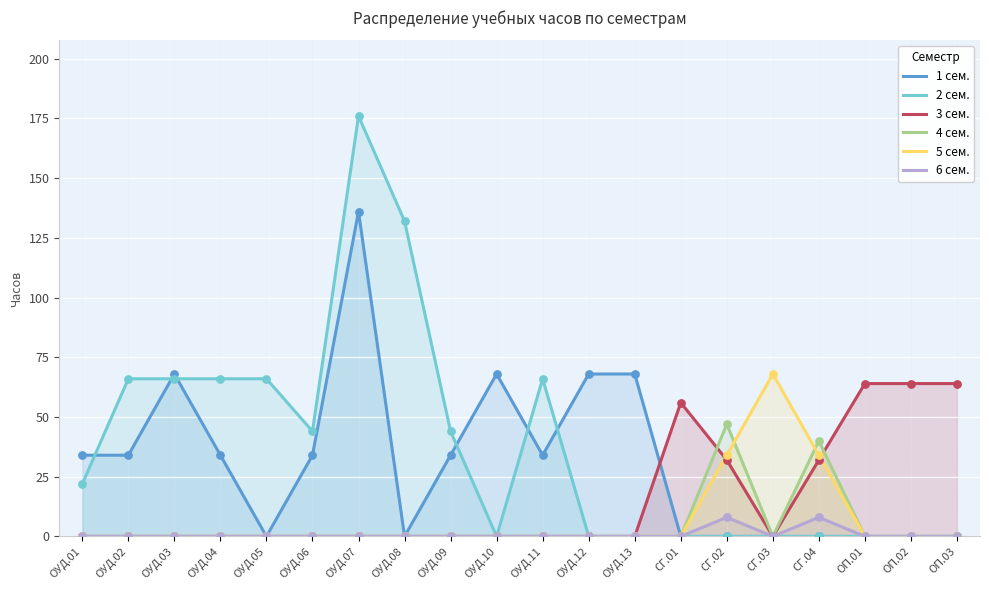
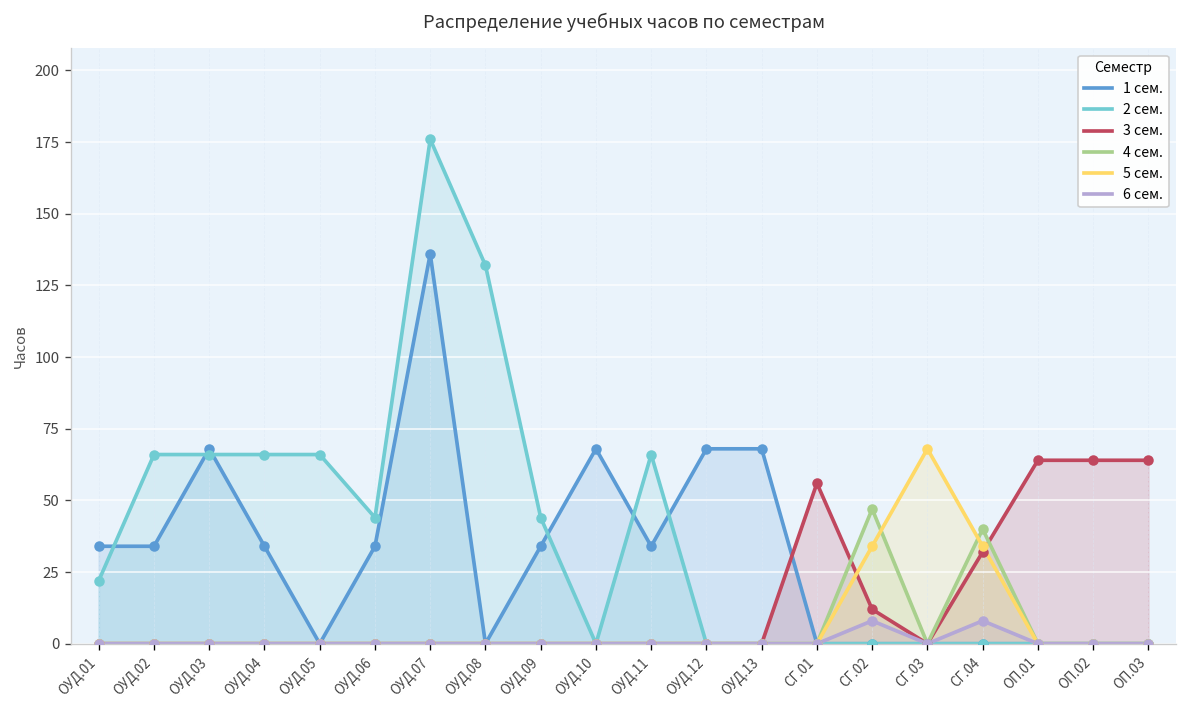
3 сем., СГ.02: 32 -> 12
